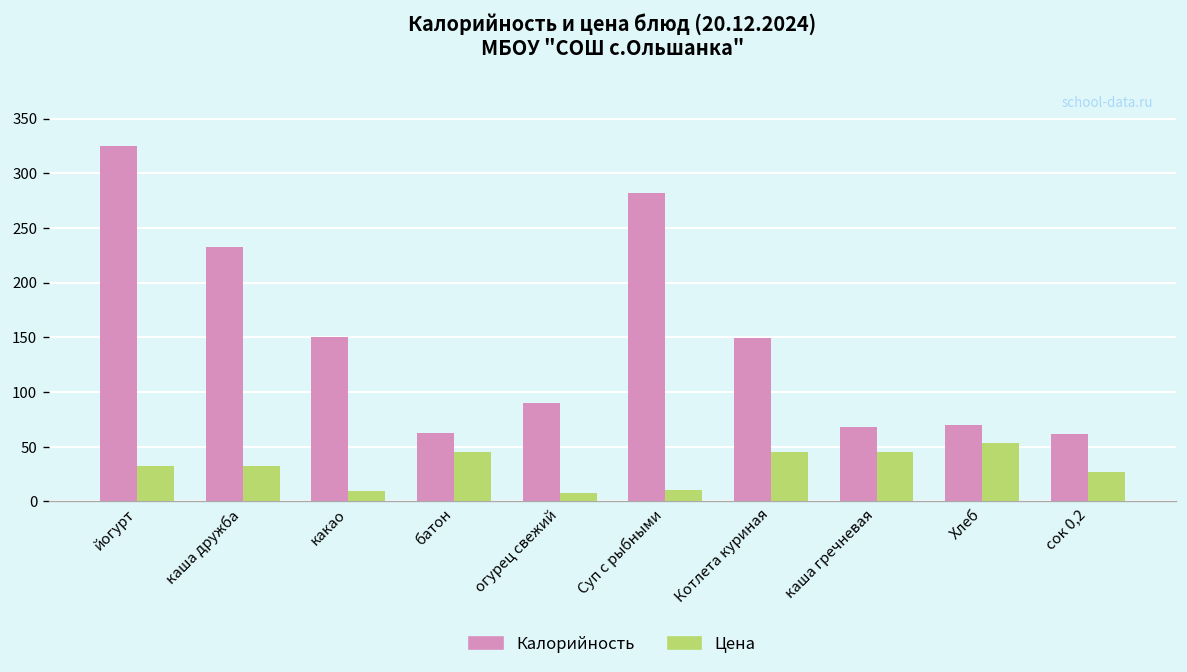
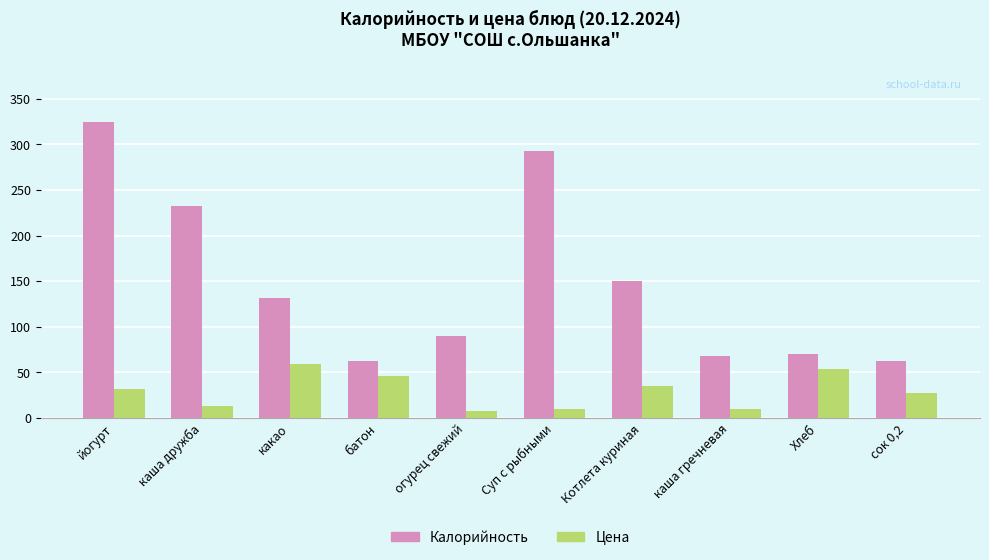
Цена, каша дружба: 30 -> 10
Калорийность, какао: 150 -> 130
Цена, какао: 10 -> 60
Калорийность, Суп с рыбными: 280 -> 290
Цена, Котлета куриная: 50 -> 40
Цена, каша гречневая: 50 -> 10
